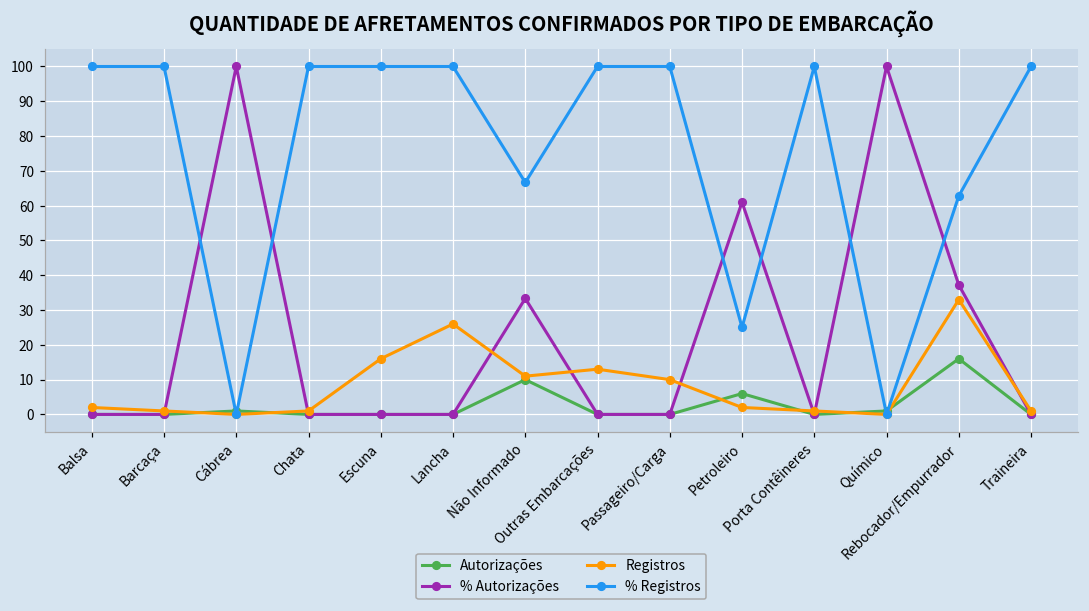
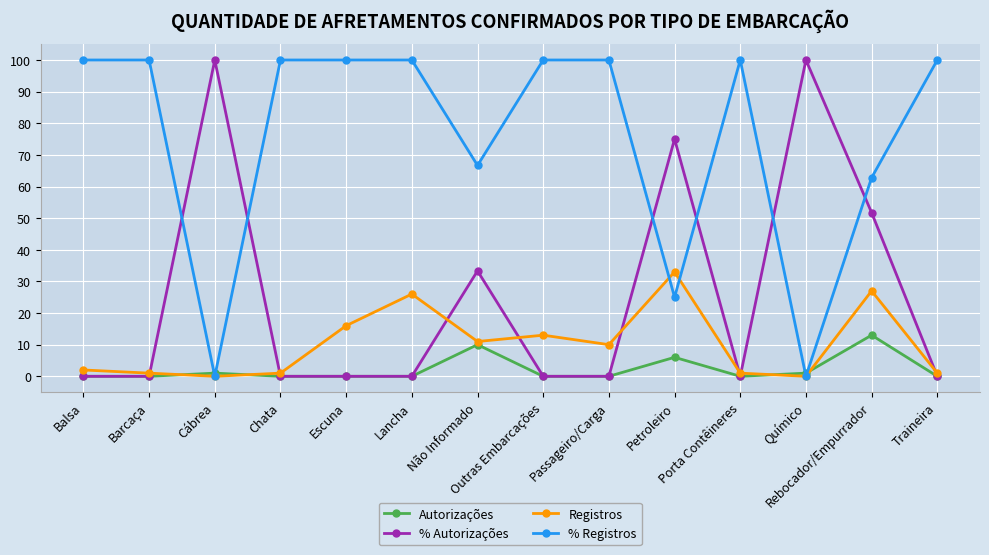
% Autorizações, Petroleiro: 61 -> 75
Registros, Petroleiro: 2 -> 33
Autorizações, Rebocador/Empurrador: 16 -> 13
% Autorizações, Rebocador/Empurrador: 37 -> 52
Registros, Rebocador/Empurrador: 33 -> 27
